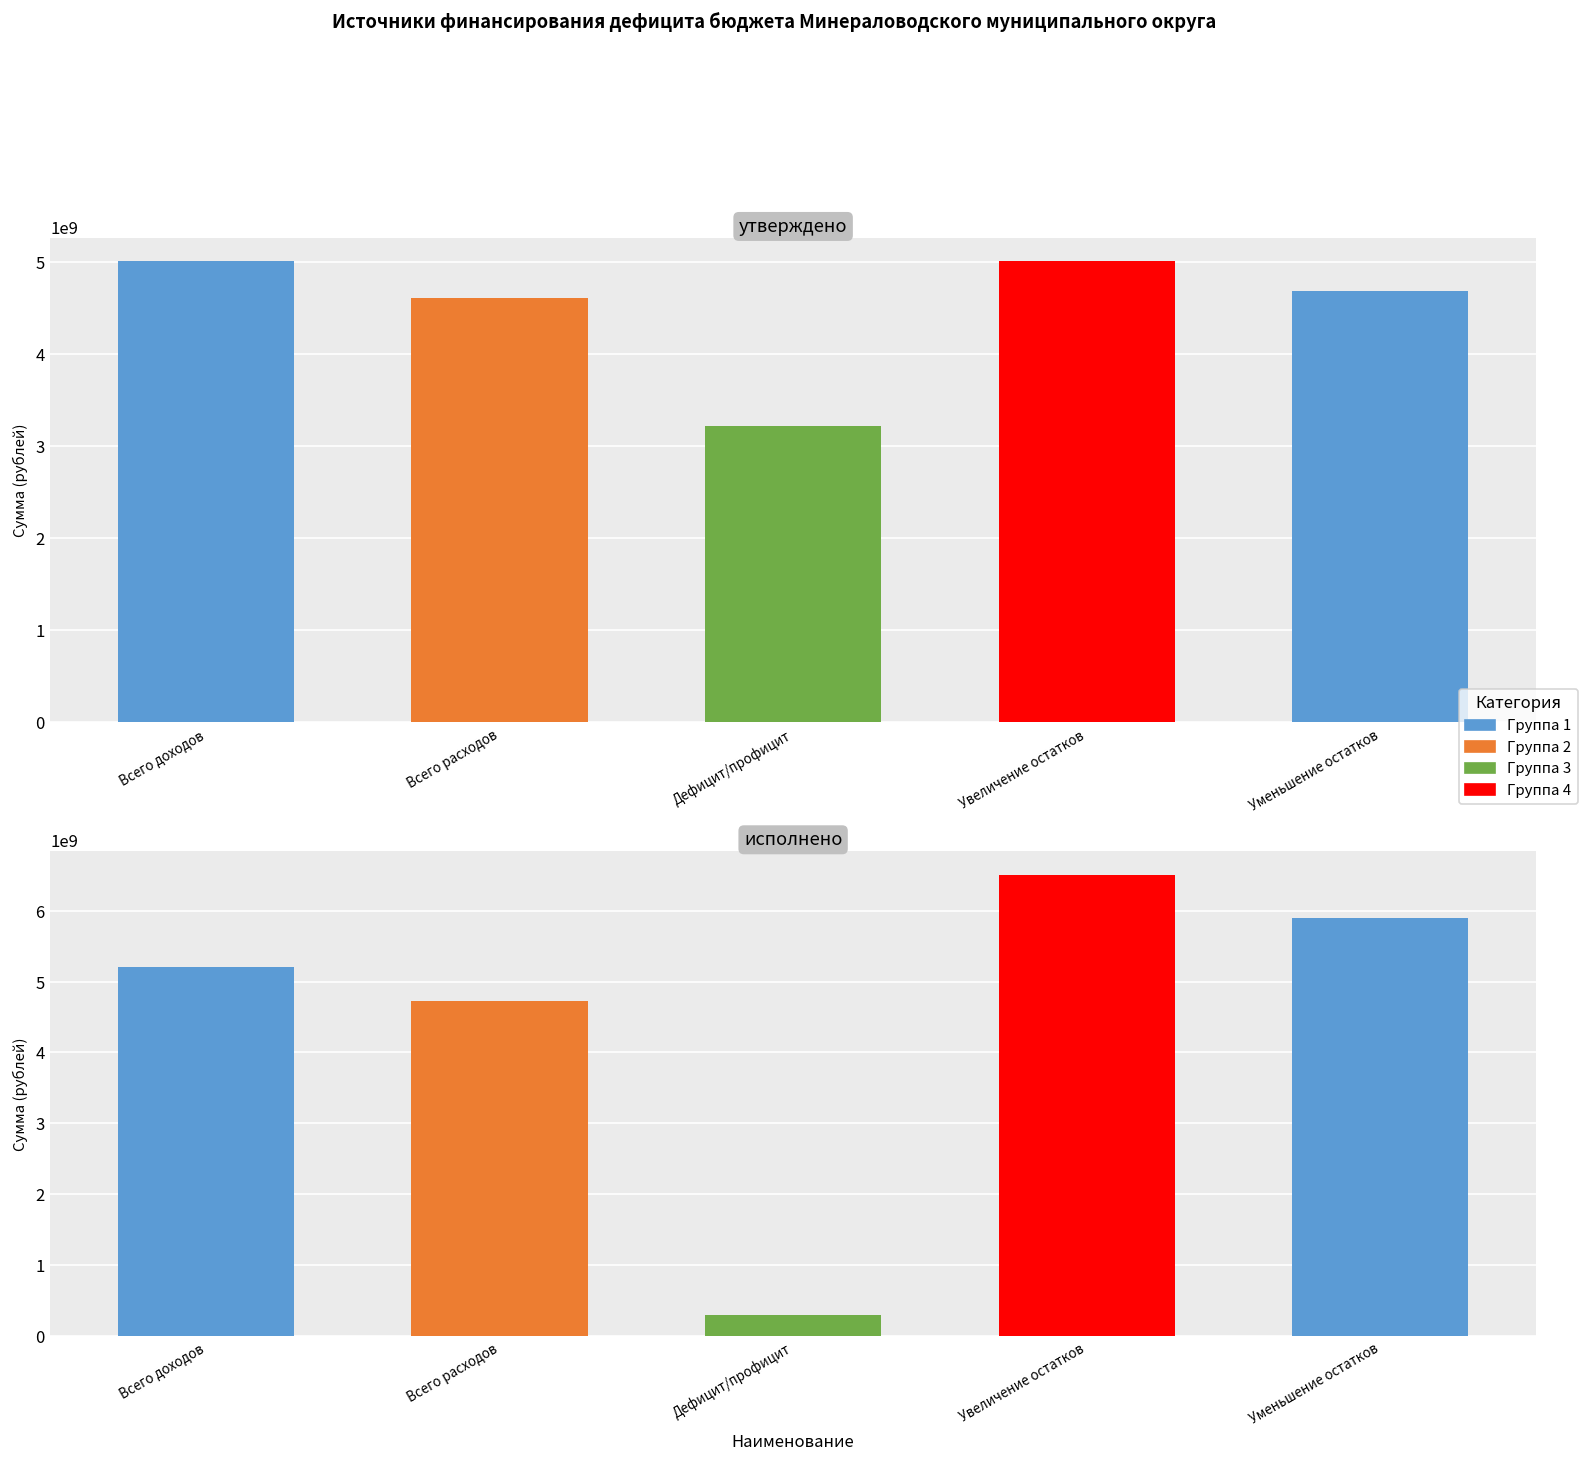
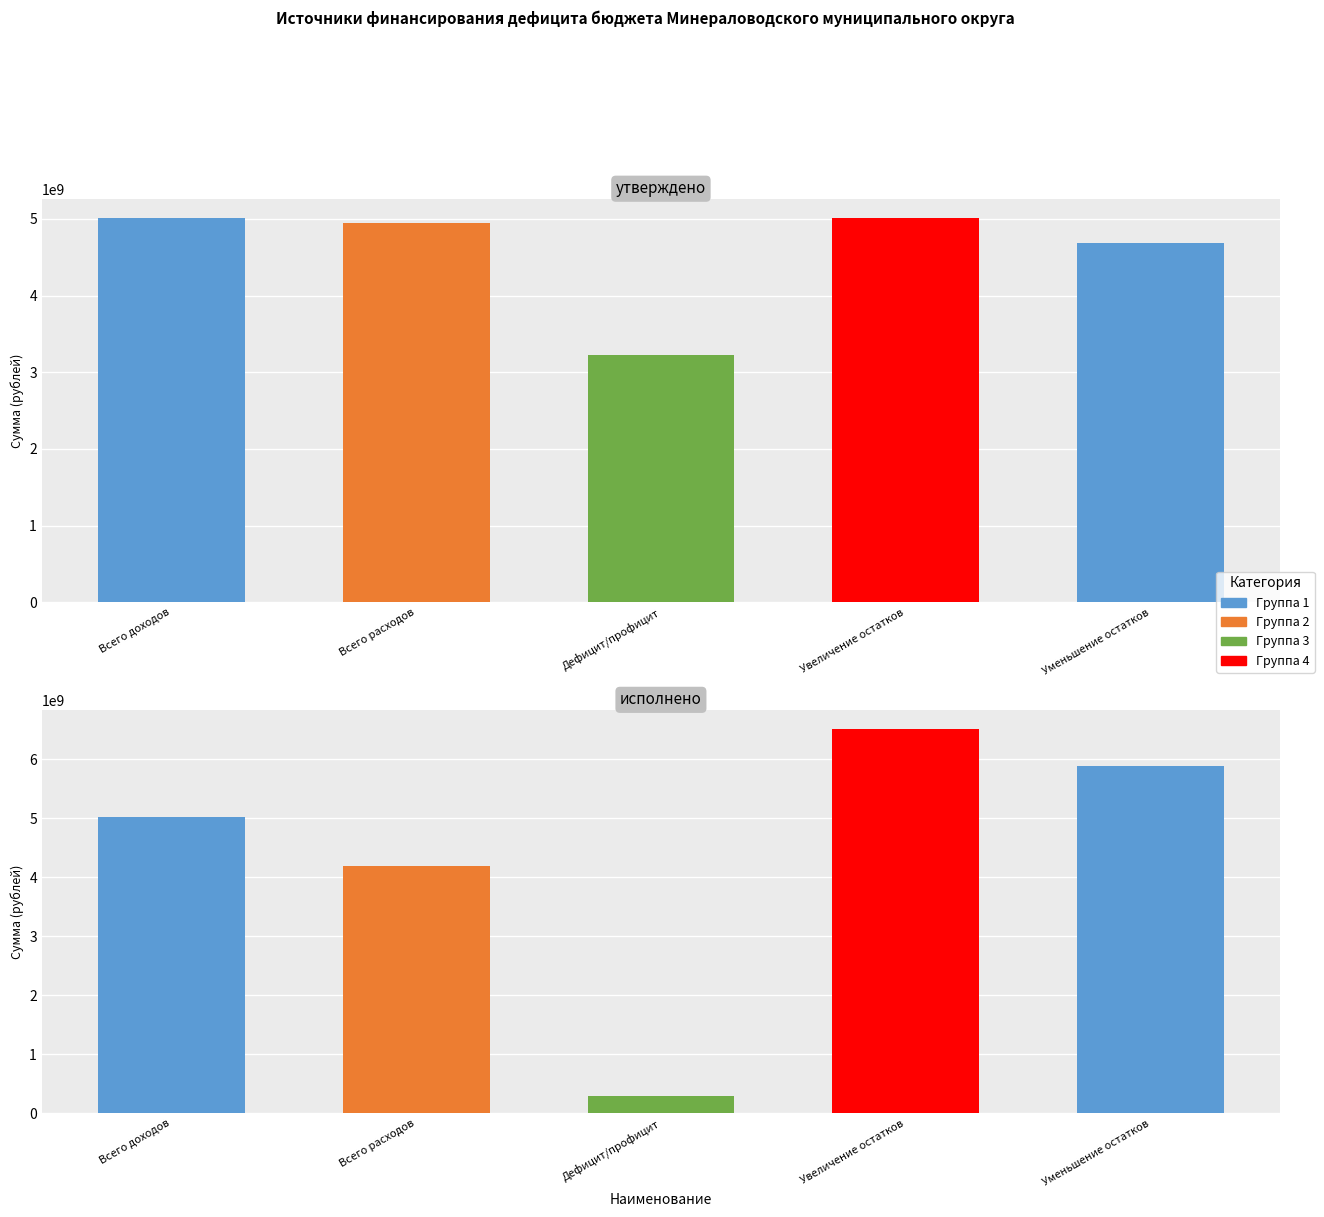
утверждено, Всего расходов: 4600000000 -> 4900000000
исполнено, Всего доходов: 5200000000 -> 5000000000
исполнено, Всего расходов: 4700000000 -> 4200000000
